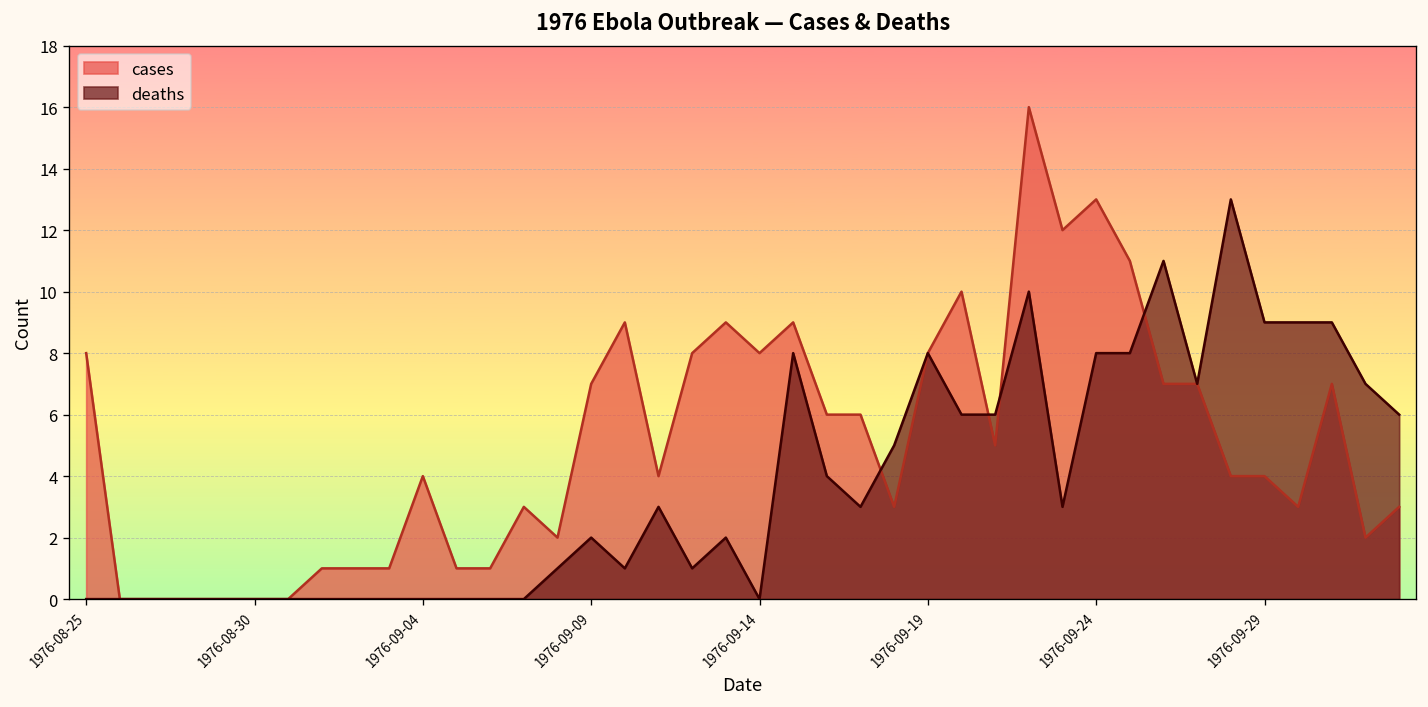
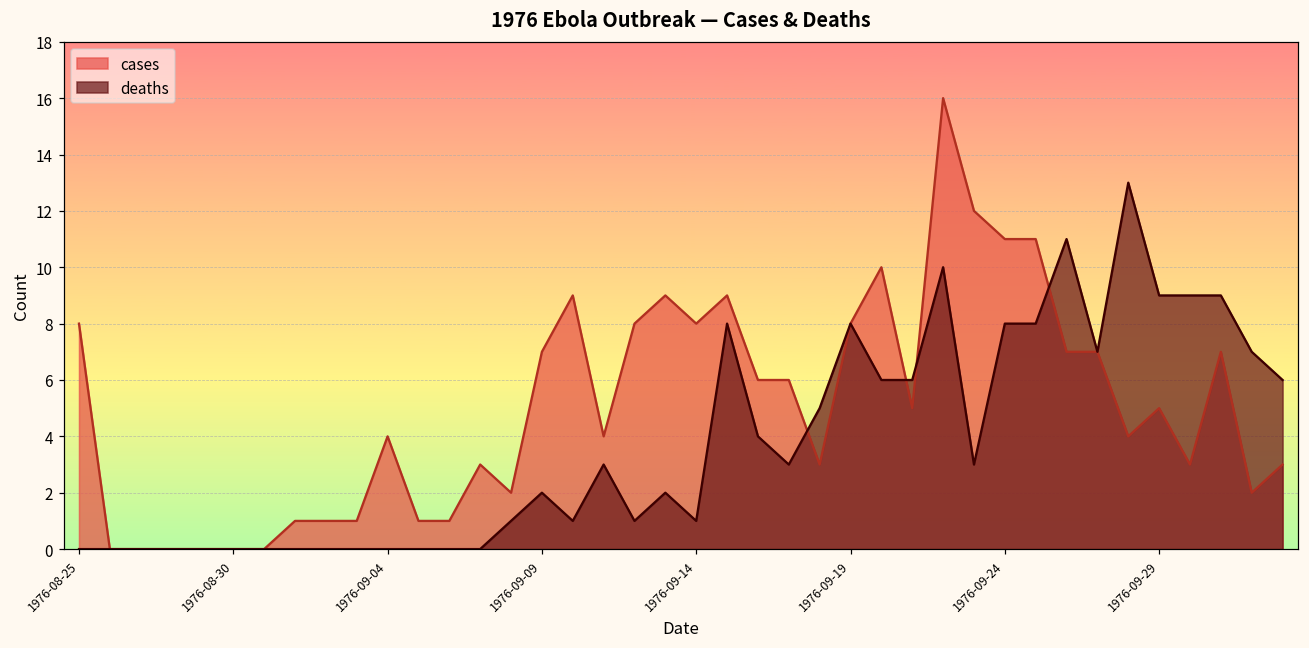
deaths, 1976-09-14: 0 -> 1
cases, 1976-09-24: 13 -> 11
cases, 1976-09-29: 4 -> 5
